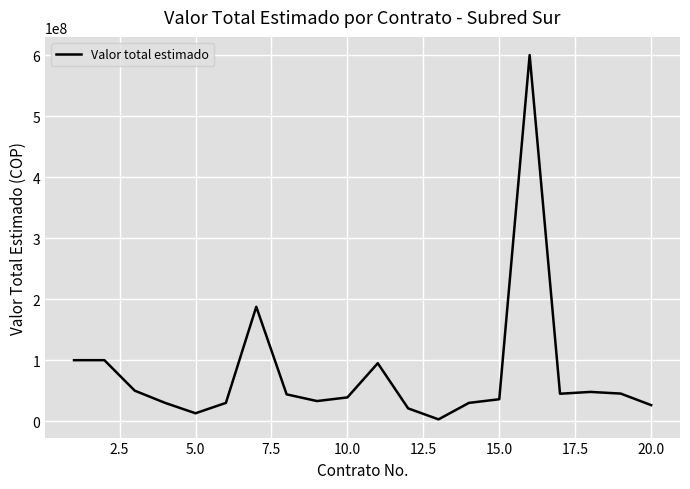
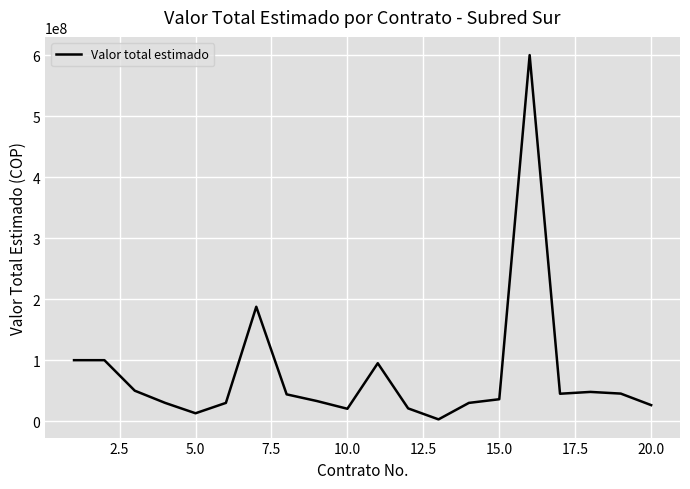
10.0: 40000000 -> 20000000
